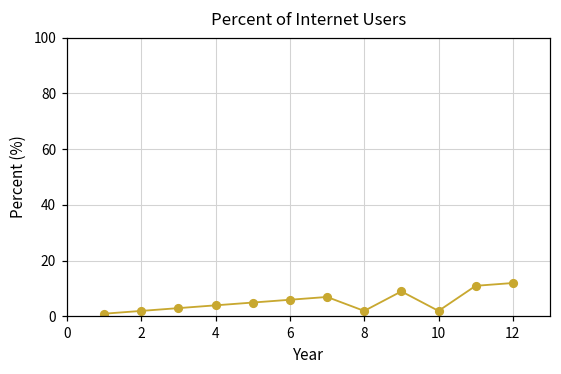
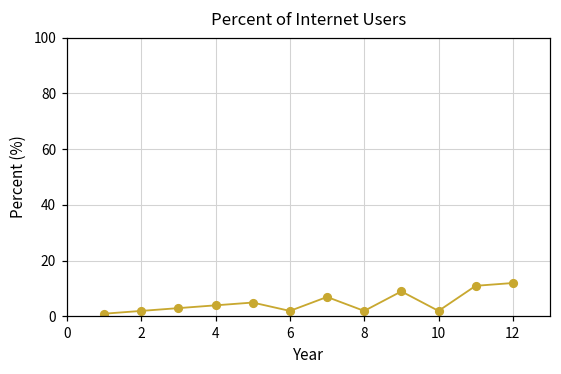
6: 6 -> 2
